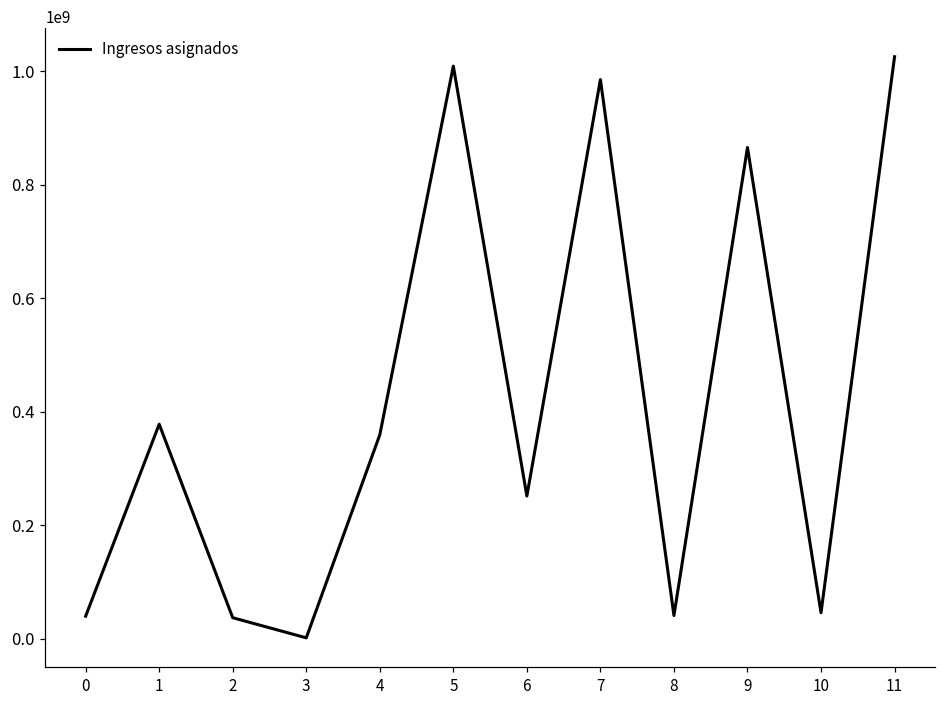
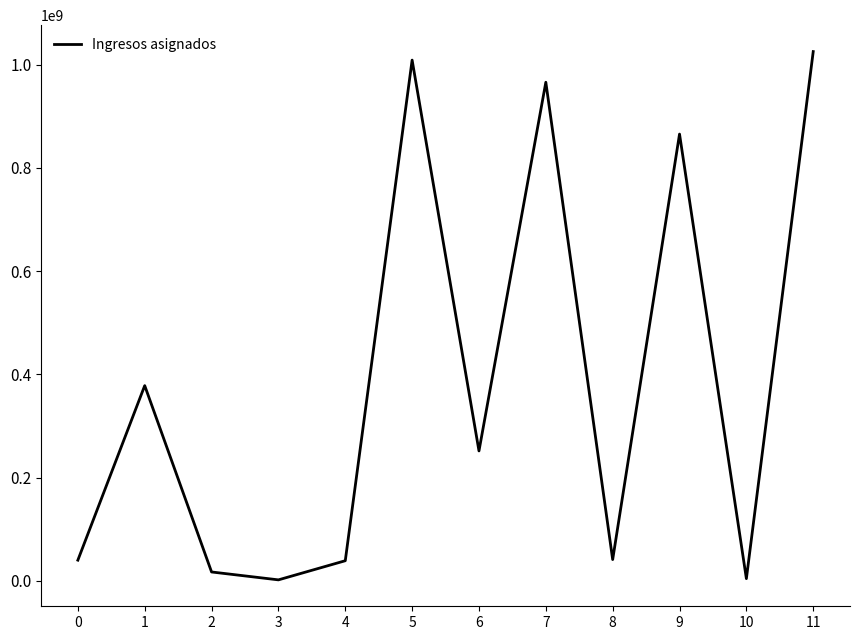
2: 40000000 -> 20000000
4: 360000000 -> 40000000
7: 990000000 -> 970000000
10: 50000000 -> 0
